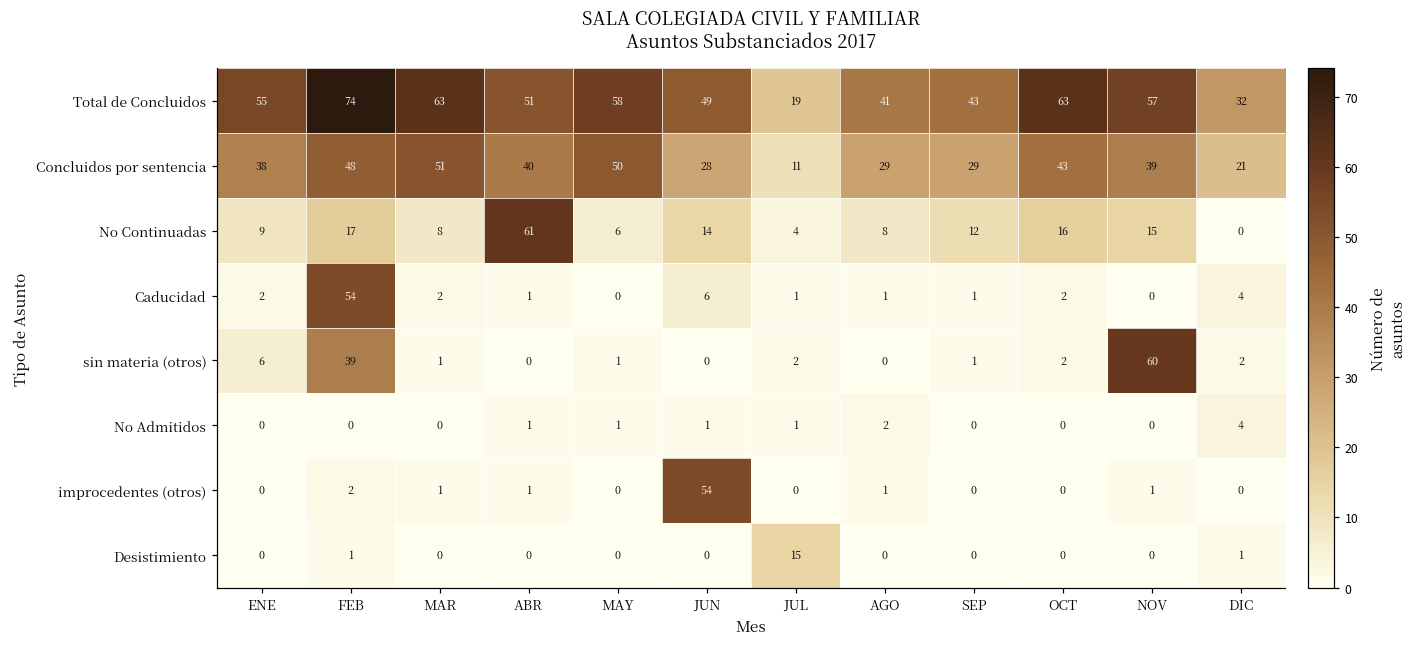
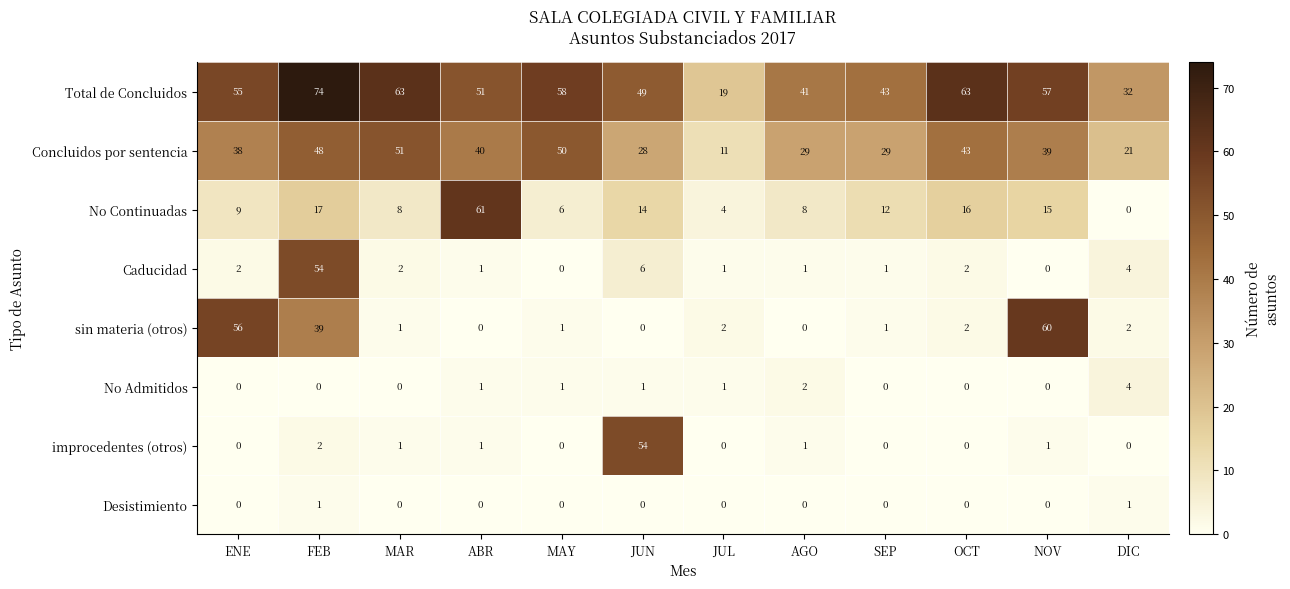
sin materia (otros), ENE: 6 -> 56
Desistimiento, JUL: 15 -> 0
